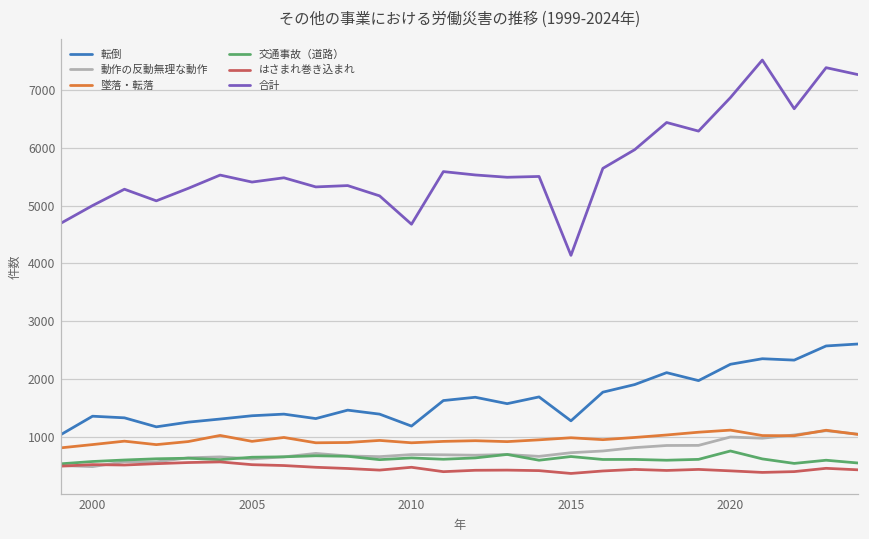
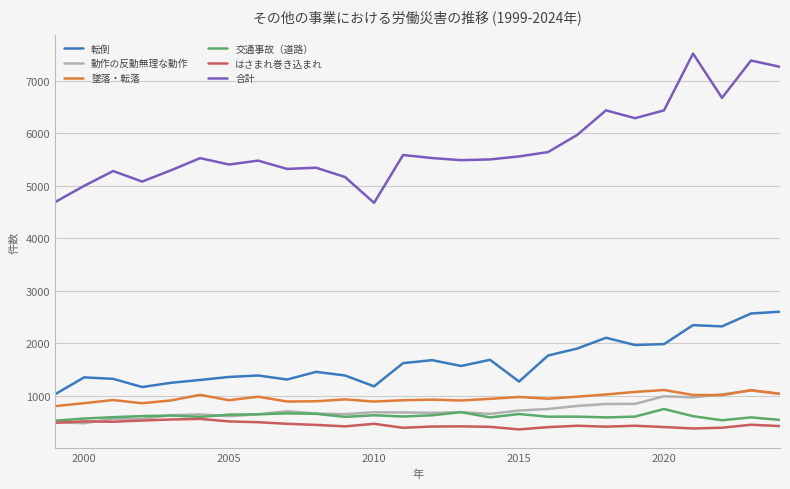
合計, 2015: 4100 -> 5600
転倒, 2020: 2300 -> 2000
合計, 2020: 6900 -> 6400
